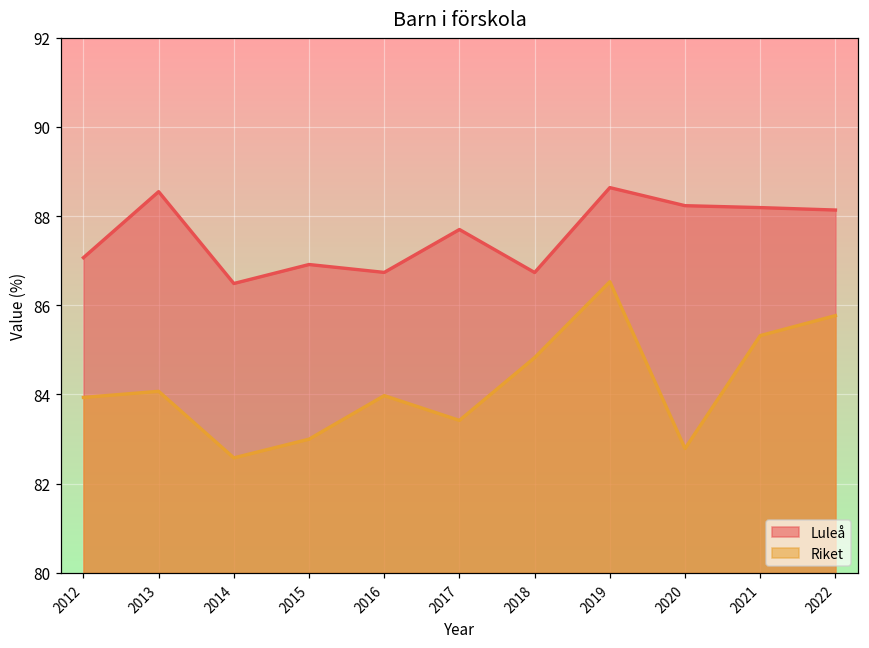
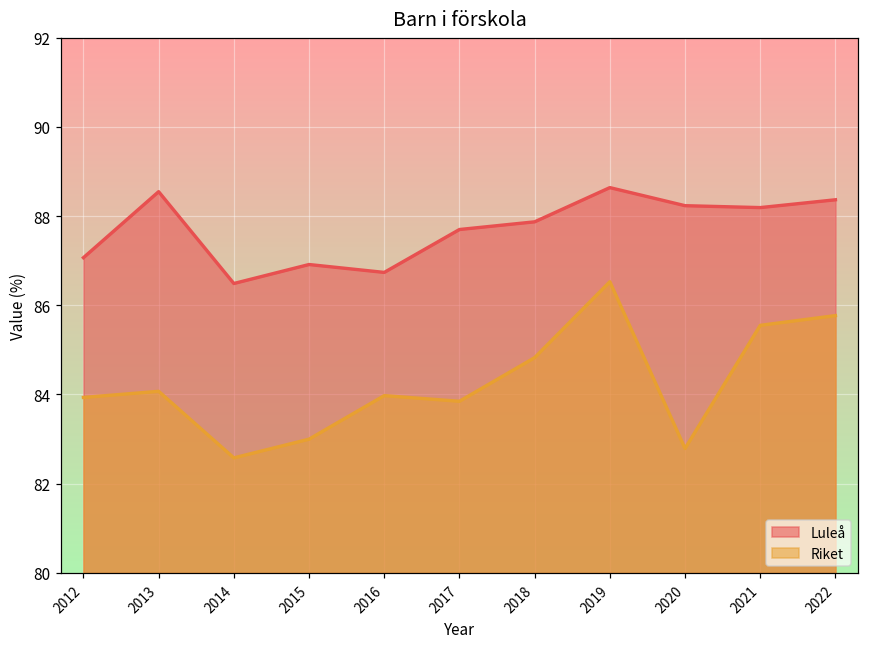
Riket, 2017: 83.4 -> 83.8
Luleå, 2018: 86.7 -> 87.9
Riket, 2021: 85.3 -> 85.5
Luleå, 2022: 88.1 -> 88.4
